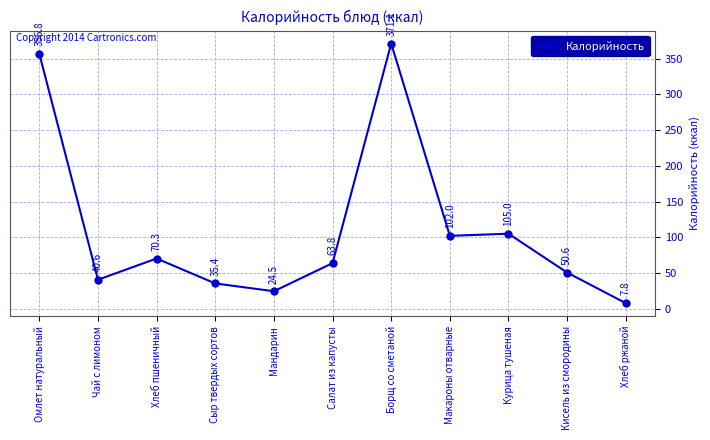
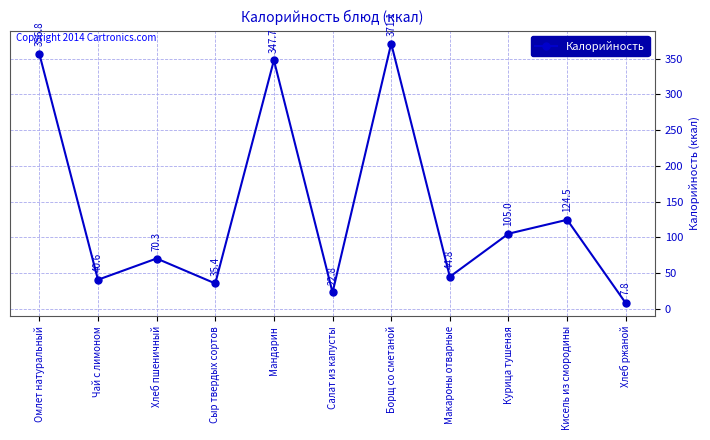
Мандарин: 24.5 -> 347.7
Салат из капусты: 63.8 -> 22.8
Макароны отварные: 102.0 -> 44.8
Кисель из смородины: 50.6 -> 124.5
